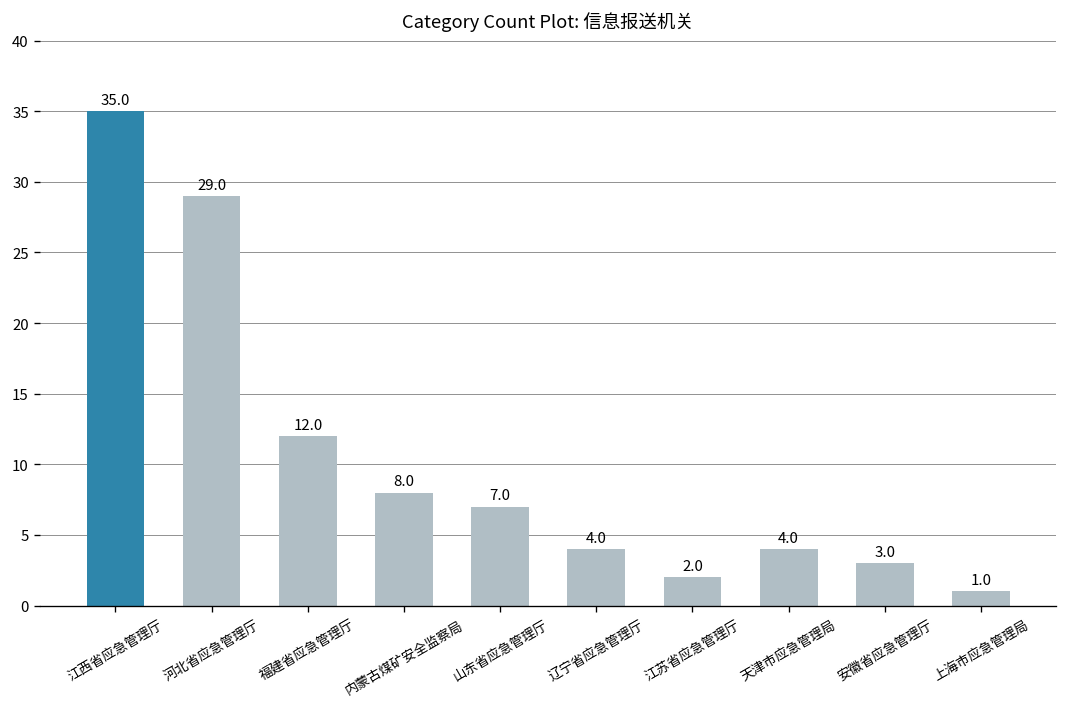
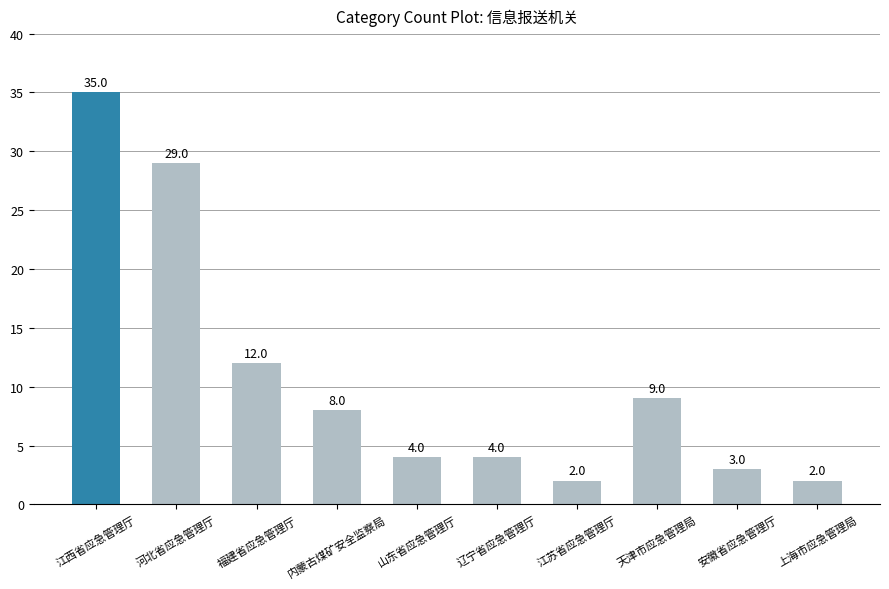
山东省应急管理厅: 7.0 -> 4.0
天津市应急管理局: 4.0 -> 9.0
上海市应急管理局: 1.0 -> 2.0
